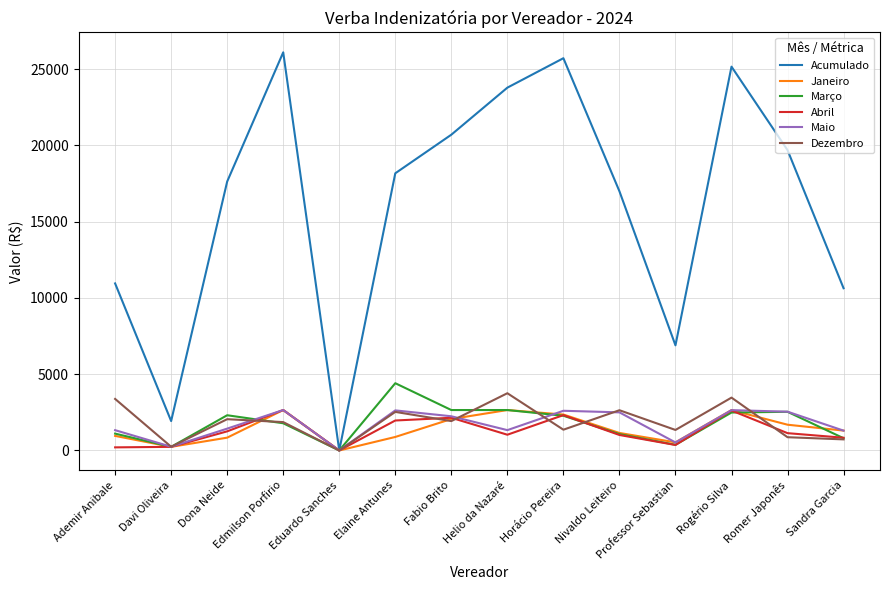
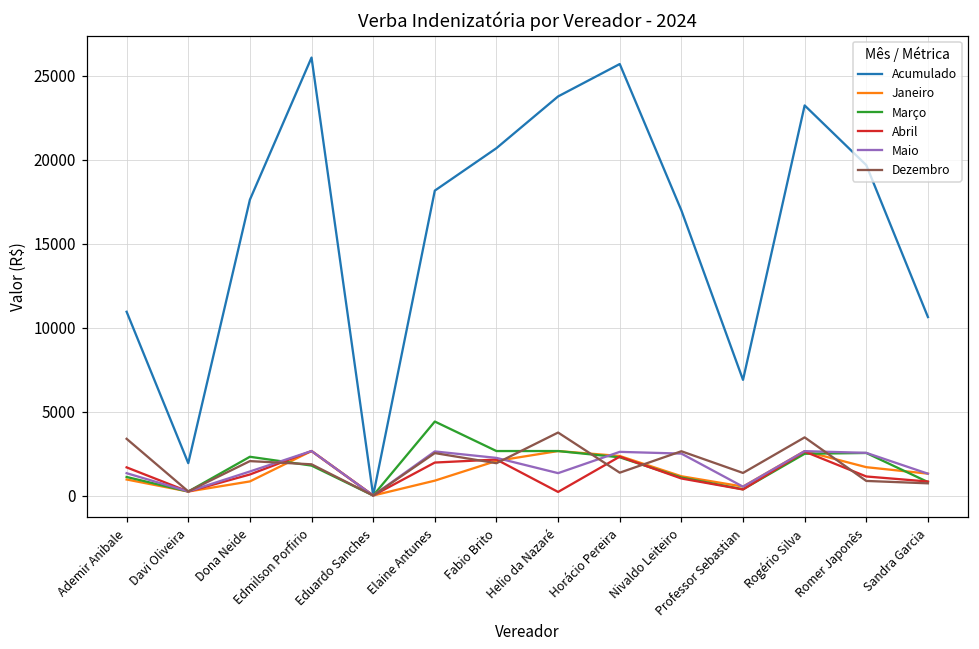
Abril, Ademir Anibale: 200 -> 1700
Abril, Helio da Nazaré: 1000 -> 200
Acumulado, Rogério Silva: 25200 -> 23200
